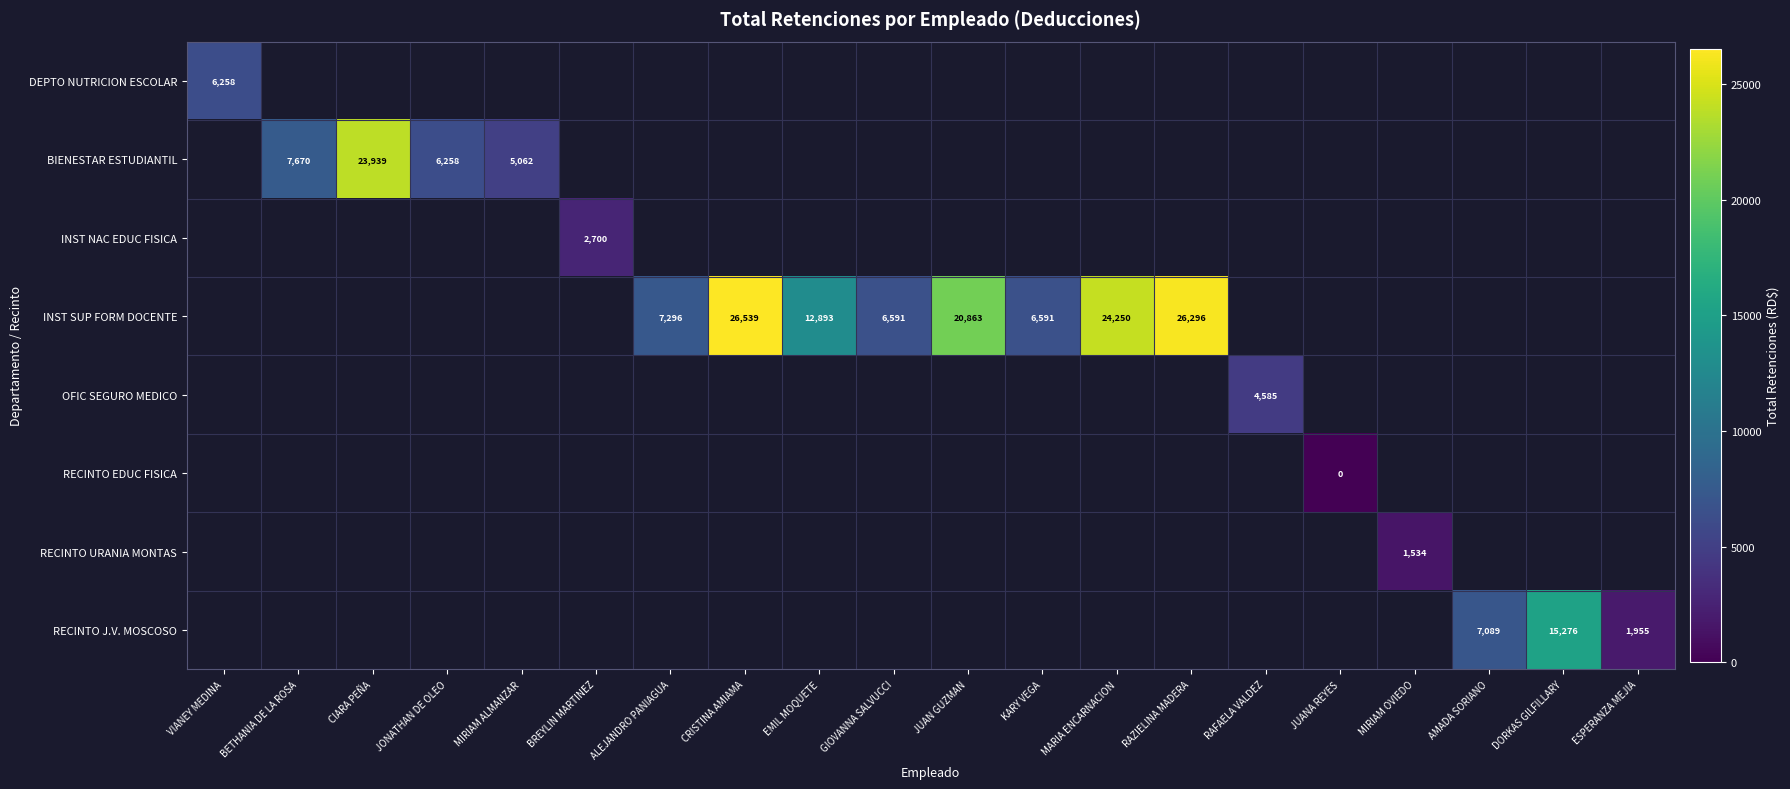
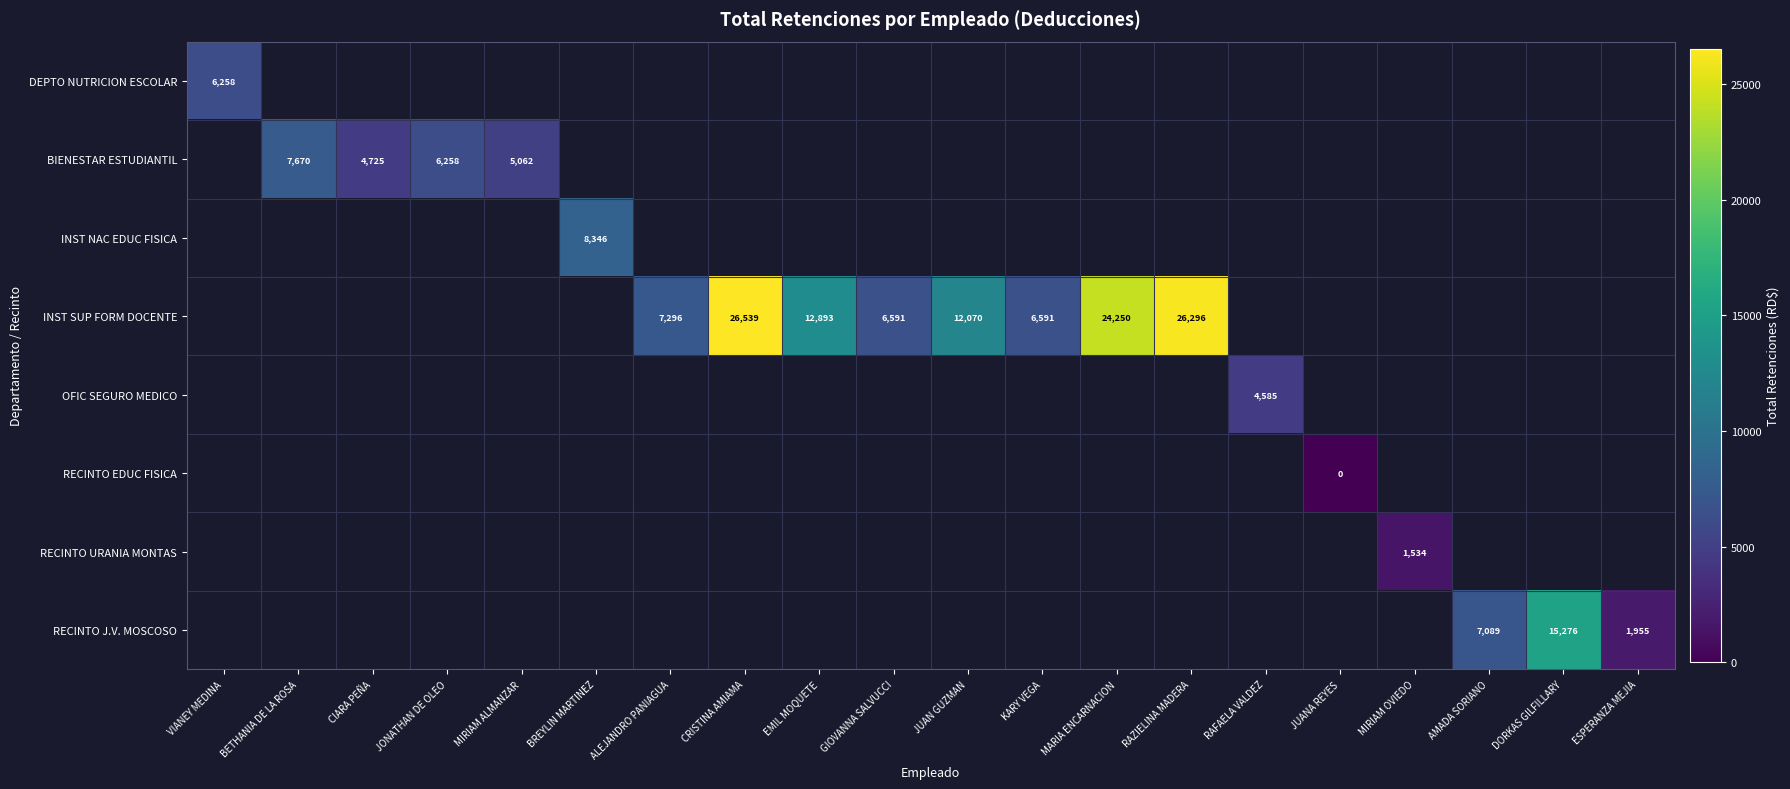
BIENESTAR ESTUDIANTIL, CIARA PEÑA: 23,939 -> 4,725
INST NAC EDUC FISICA, BREYLIN MARTINEZ: 2,700 -> 8,346
INST SUP FORM DOCENTE, JUAN GUZMAN: 20,863 -> 12,070
